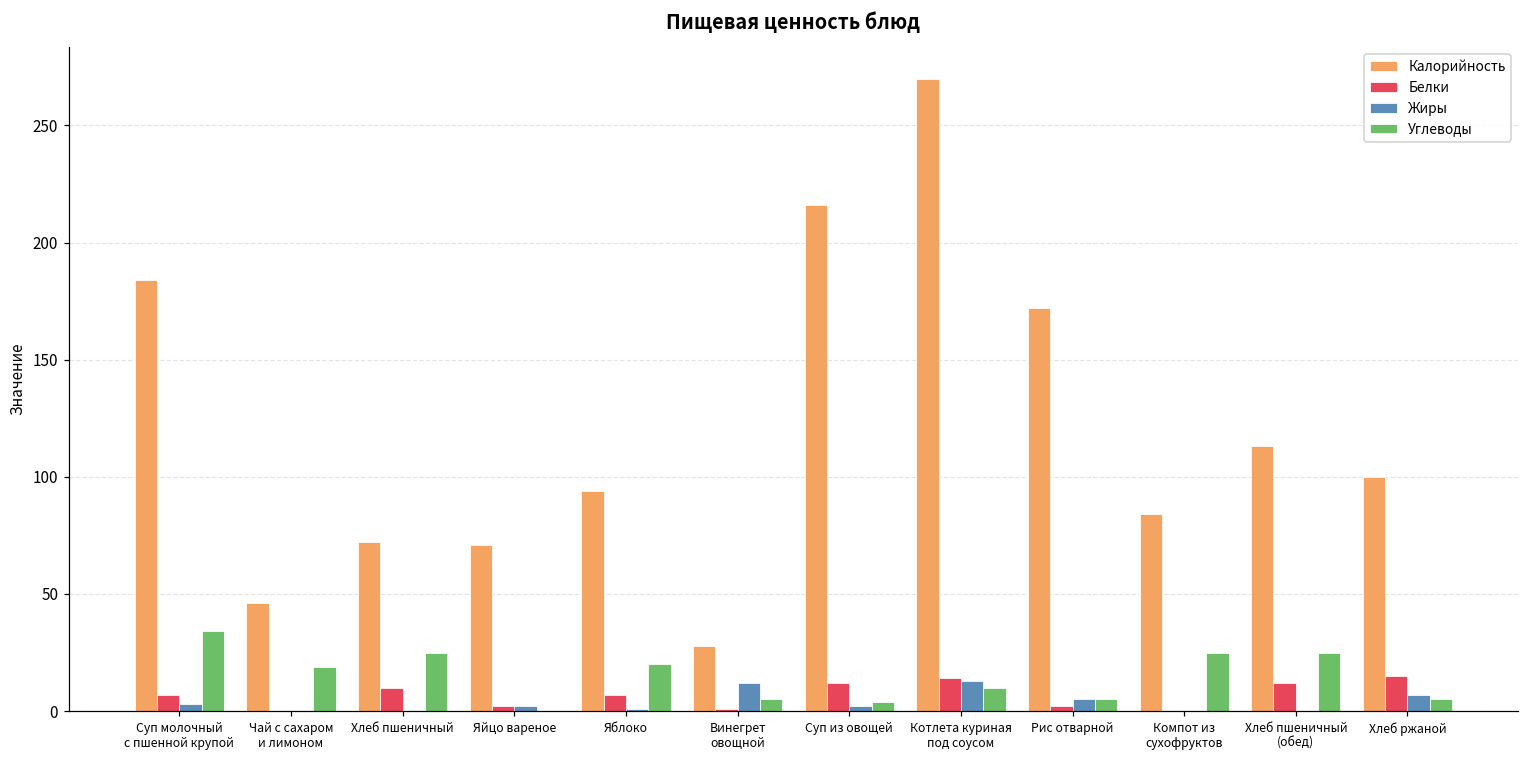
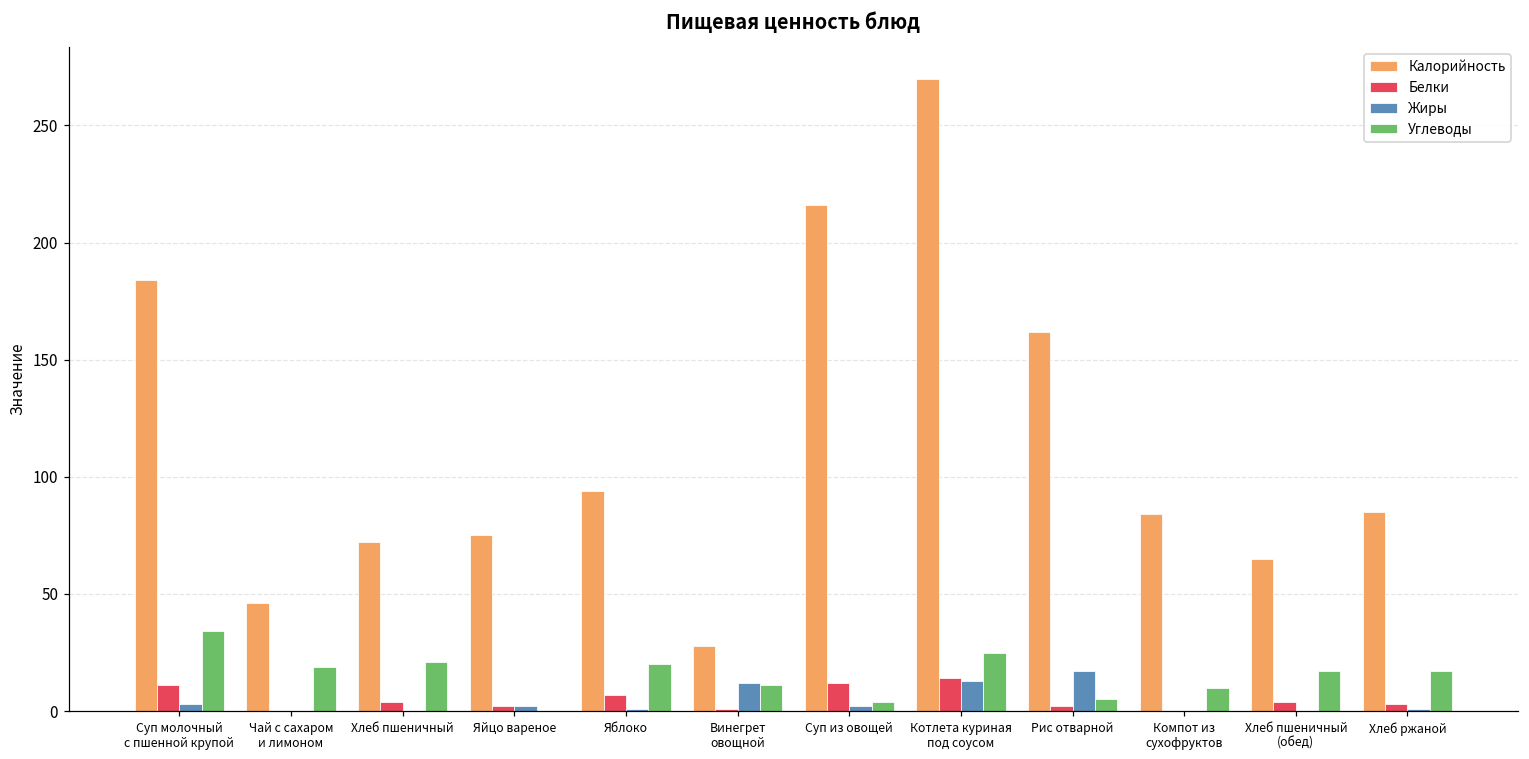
Белки, Суп молочный с пшенной крупой: 7 -> 11
Белки, Хлеб пшеничный: 10 -> 4
Углеводы, Хлеб пшеничный: 25 -> 21
Калорийность, Яйцо вареное: 71 -> 75
Углеводы, Винегрет овощной: 5 -> 11
Углеводы, Котлета куриная под соусом: 10 -> 25
Калорийность, Рис отварной: 172 -> 162
Жиры, Рис отварной: 5 -> 17
Углеводы, Компот из сухофруктов: 25 -> 10
Калорийность, Хлеб пшеничный (обед): 113 -> 65
Белки, Хлеб пшеничный (обед): 12 -> 4
Углеводы, Хлеб пшеничный (обед): 25 -> 17
Калорийность, Хлеб ржаной: 100 -> 85
Белки, Хлеб ржаной: 15 -> 3
Жиры, Хлеб ржаной: 7 -> 1
Углеводы, Хлеб ржаной: 5 -> 17
